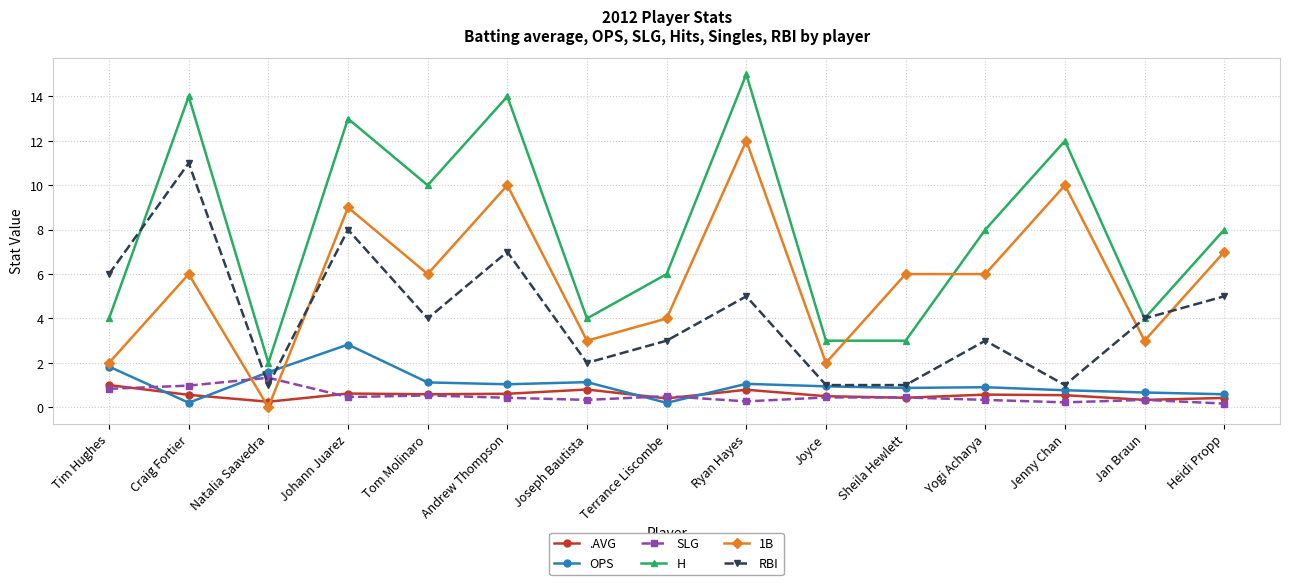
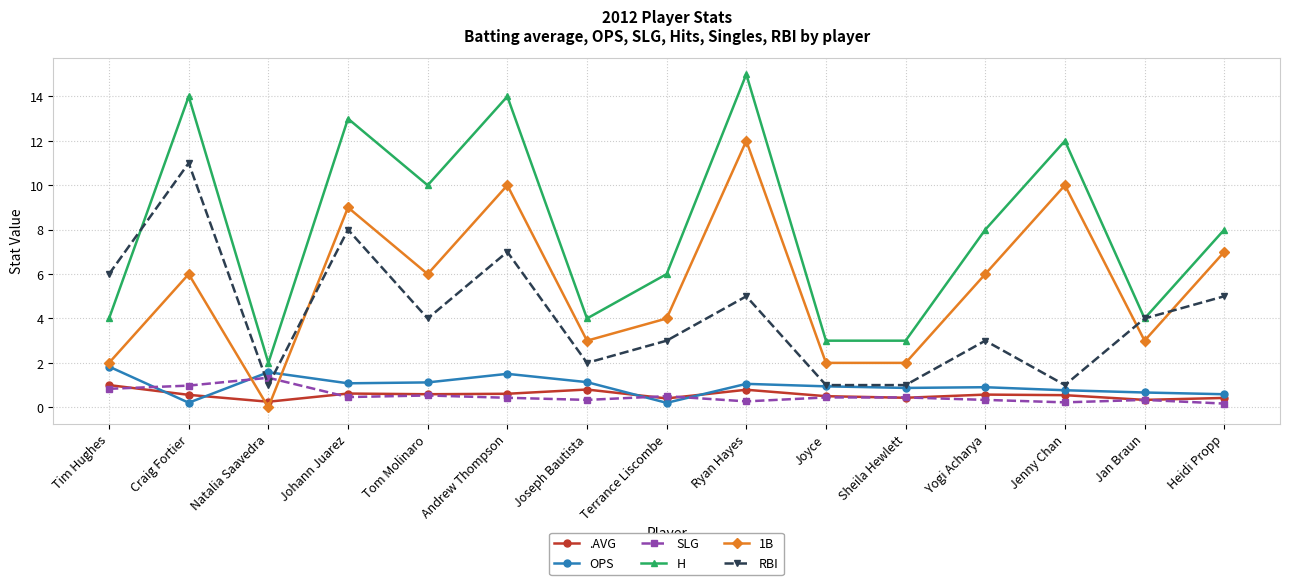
OPS, Johann Juarez: 2.8 -> 1.1
OPS, Andrew Thompson: 1.0 -> 1.5
1B, Sheila Hewlett: 6 -> 2
